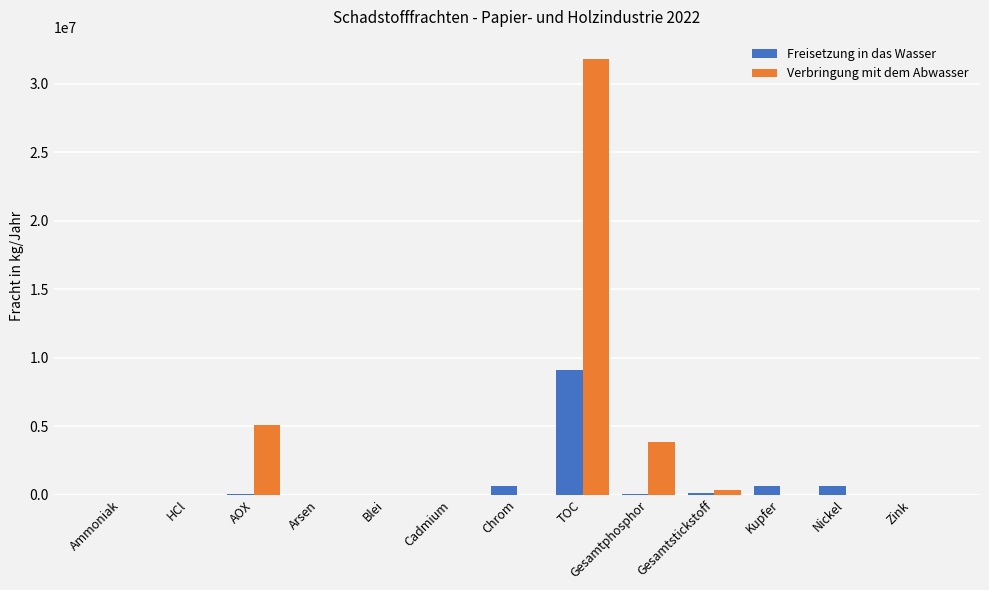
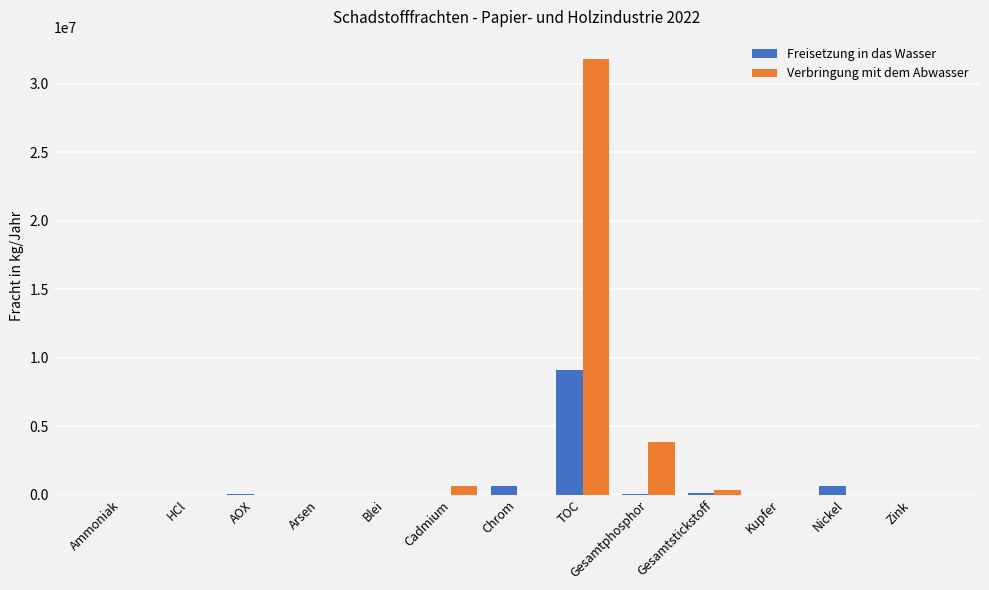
Verbringung mit dem Abwasser, AOX: 5100000 -> 0
Verbringung mit dem Abwasser, Cadmium: 0 -> 600000
Freisetzung in das Wasser, Kupfer: 600000 -> 0
